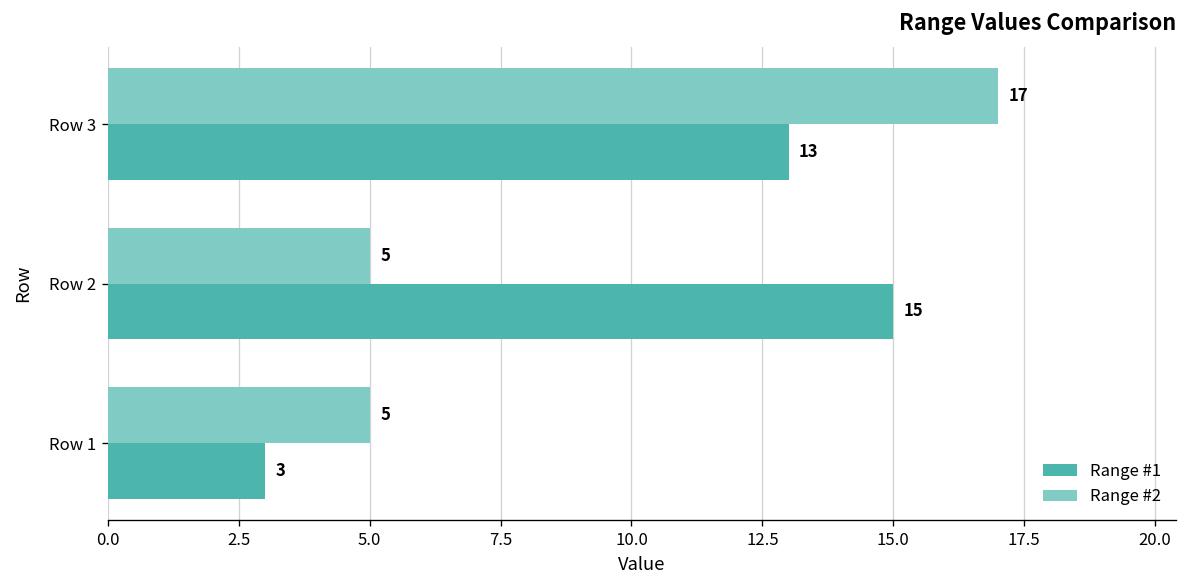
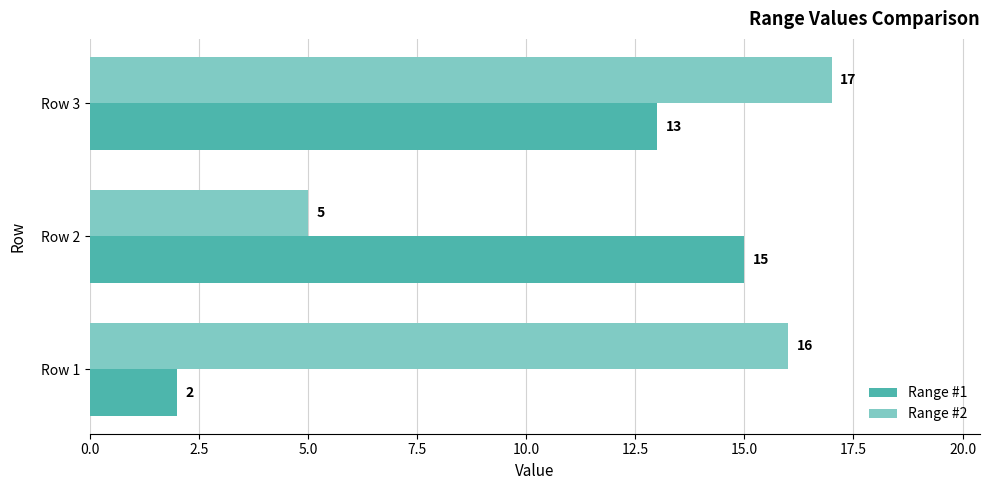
Range #2, Row 1: 5 -> 16
Range #1, Row 1: 3 -> 2
